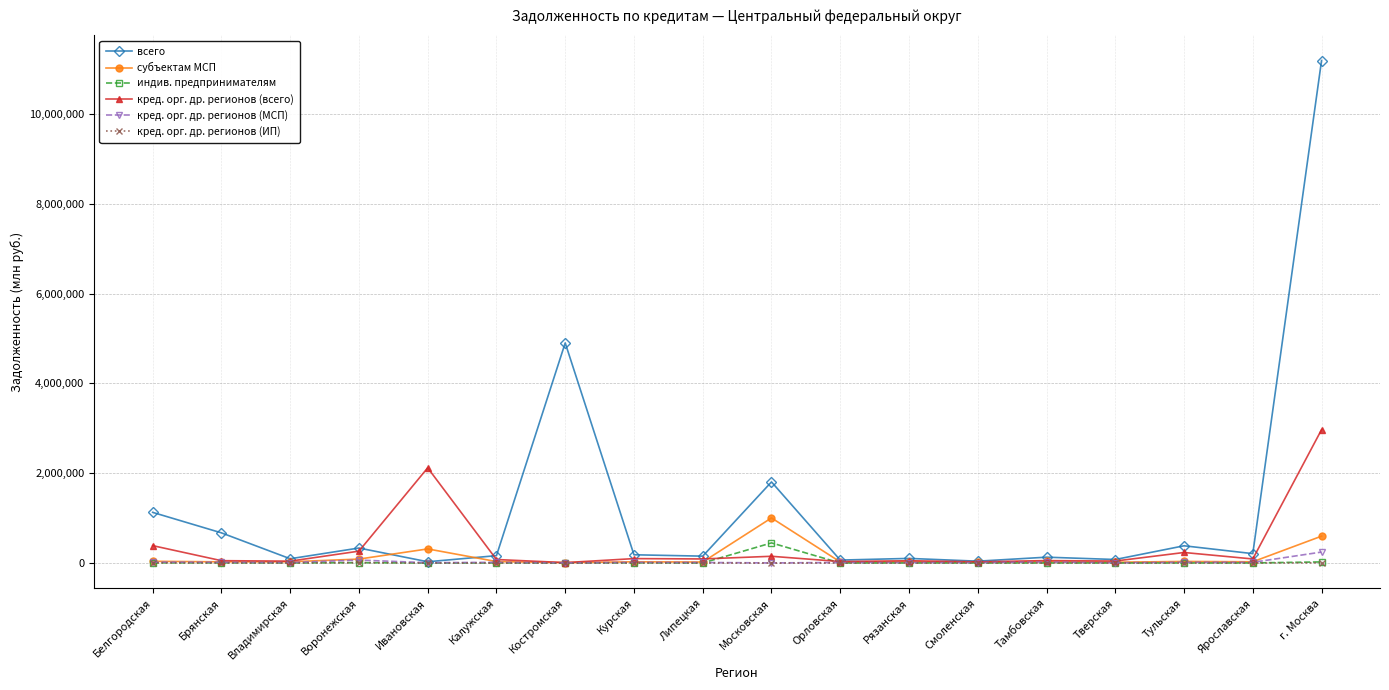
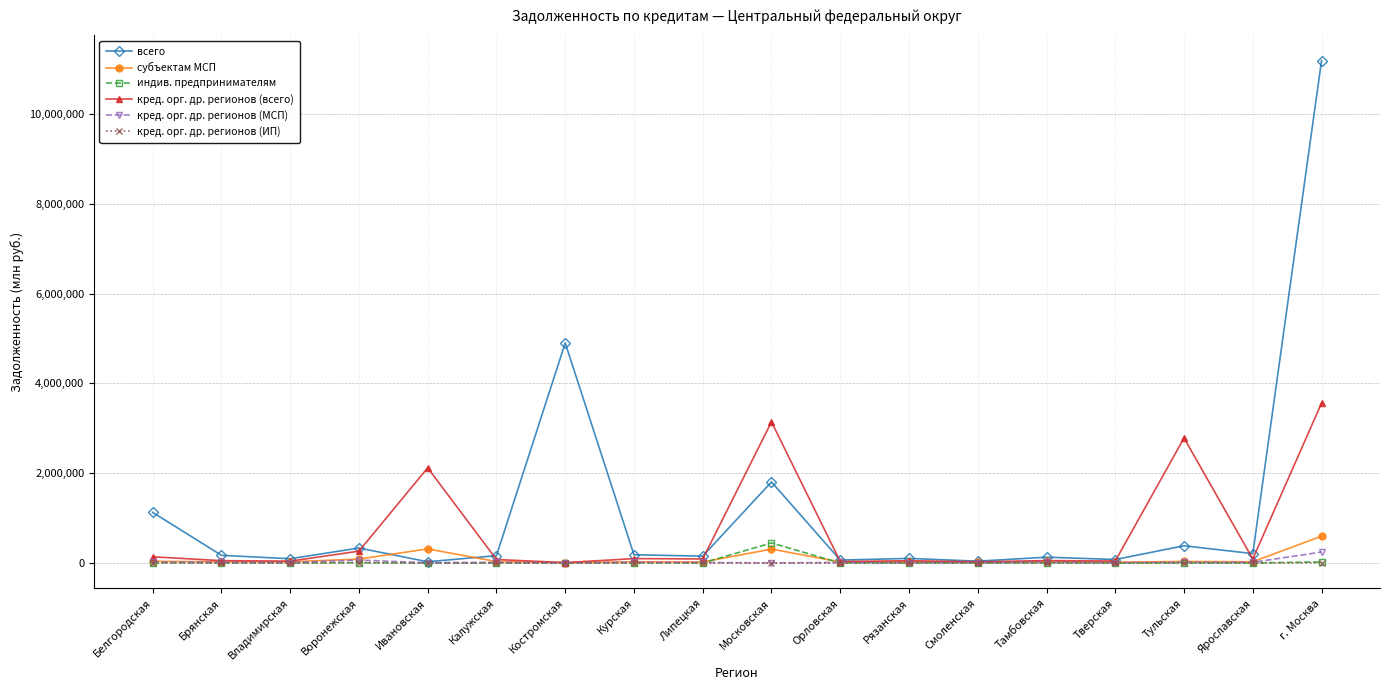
кред. орг. др. регионов (всего), Белгородская: 400,000 -> 100,000
всего, Брянская: 700,000 -> 200,000
субъектам МСП, Московская: 1,000,000 -> 300,000
кред. орг. др. регионов (всего), Московская: 200,000 -> 3,100,000
кред. орг. др. регионов (всего), Тульская: 200,000 -> 2,800,000
кред. орг. др. регионов (всего), г. Москва: 3,000,000 -> 3,600,000
